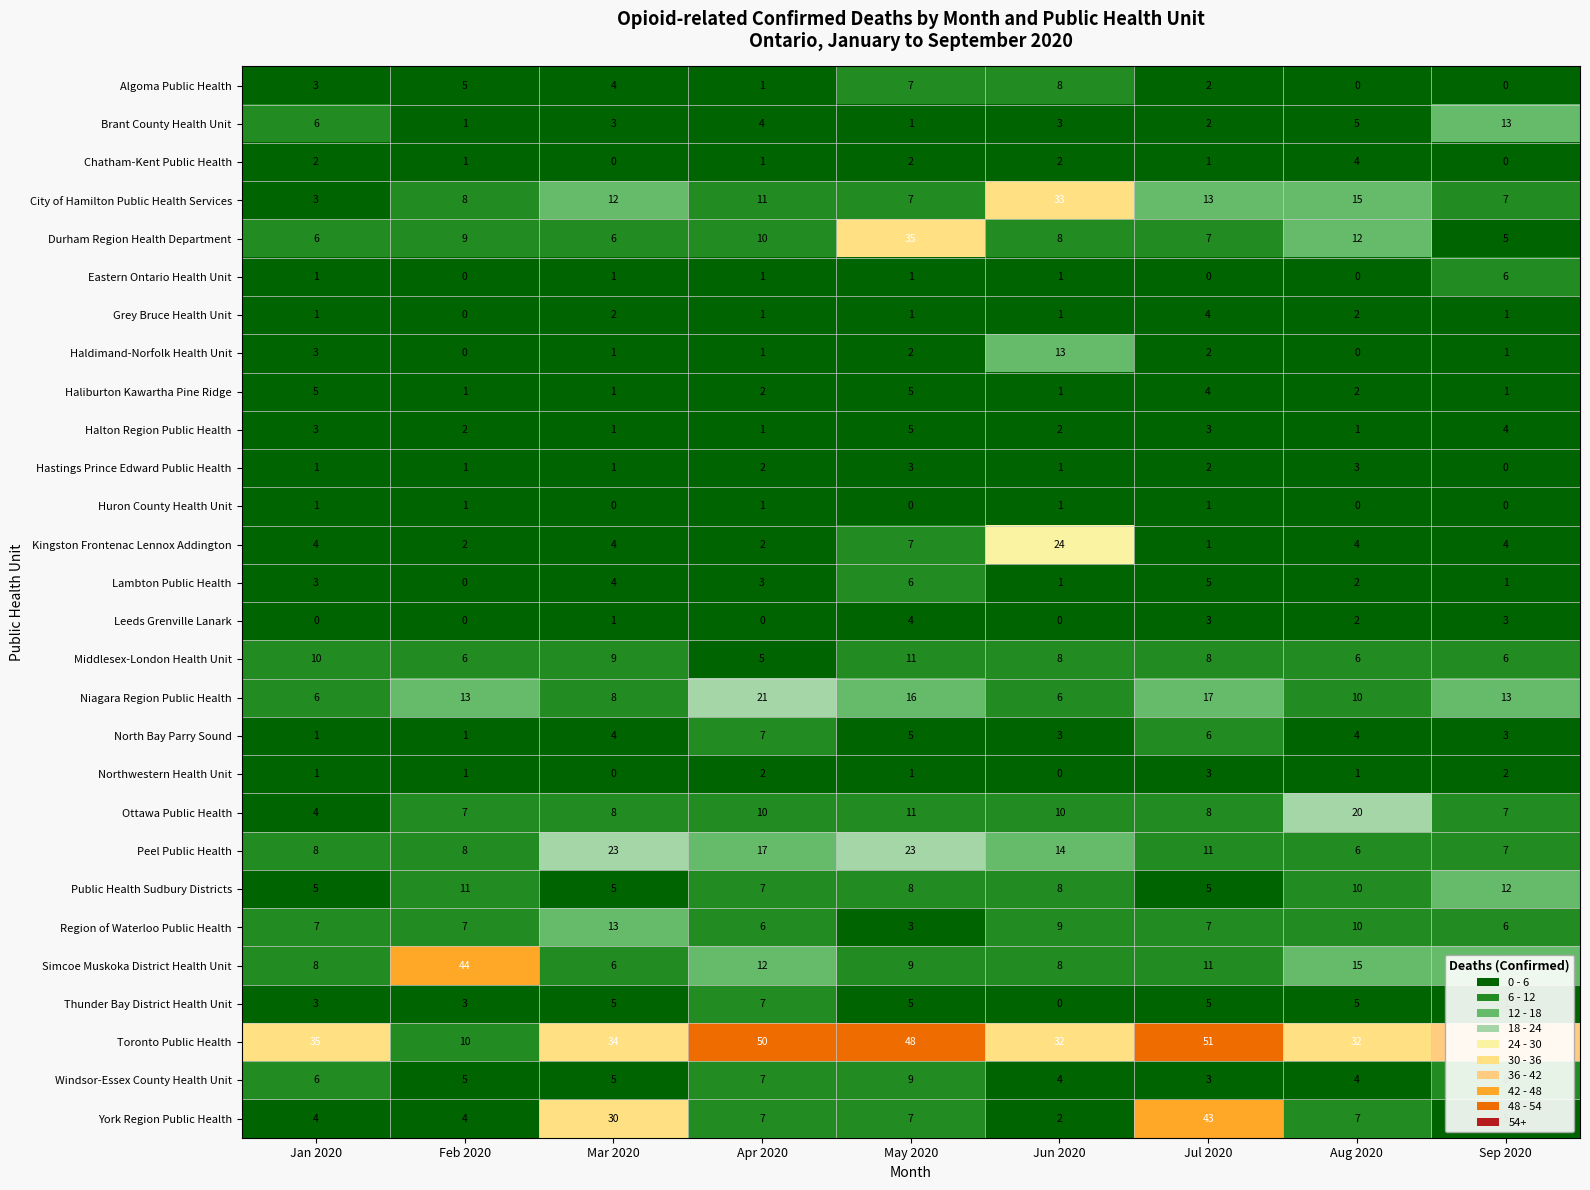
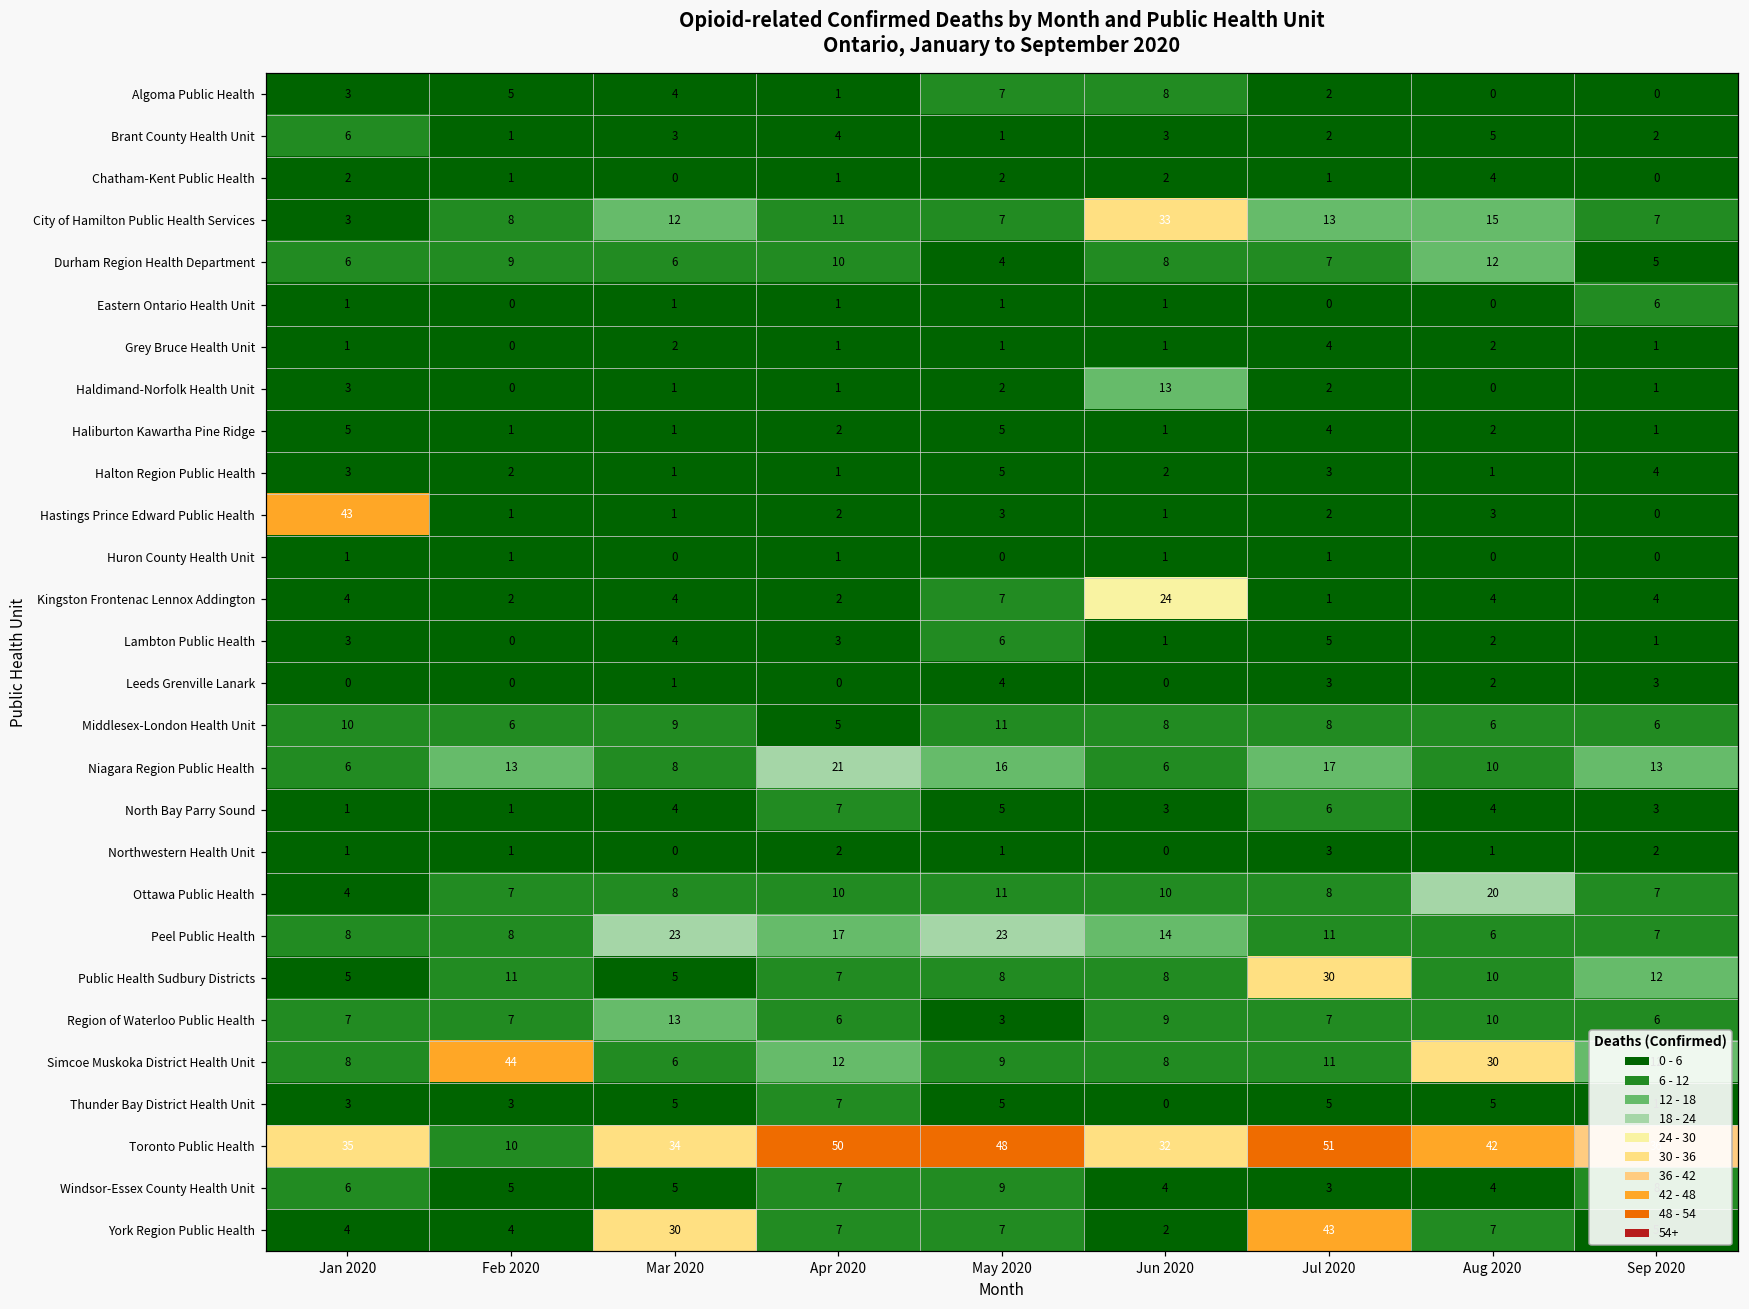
Brant County Health Unit, Sep 2020: 13 -> 2
Durham Region Health Department, May 2020: 35 -> 4
Hastings Prince Edward Public Health, Jan 2020: 1 -> 43
Public Health Sudbury Districts, Jul 2020: 5 -> 30
Simcoe Muskoka District Health Unit, Aug 2020: 15 -> 30
Toronto Public Health, Aug 2020: 32 -> 42
